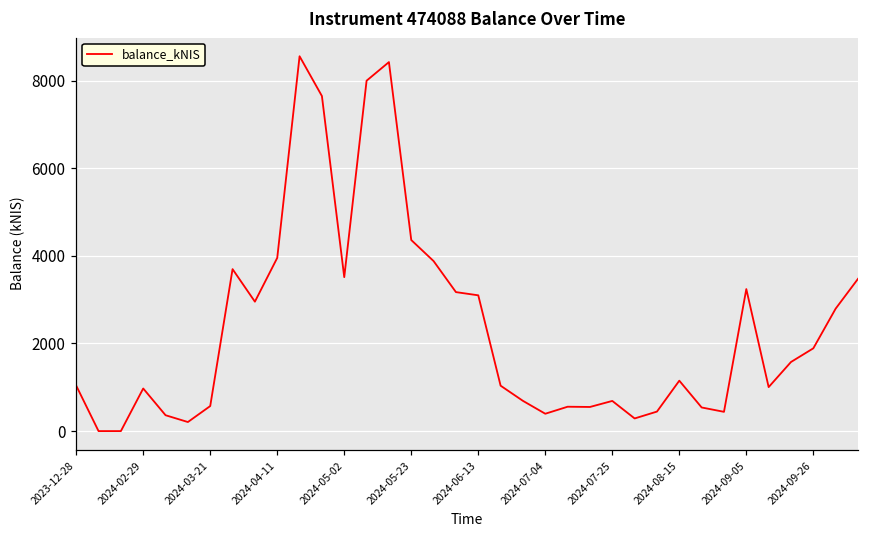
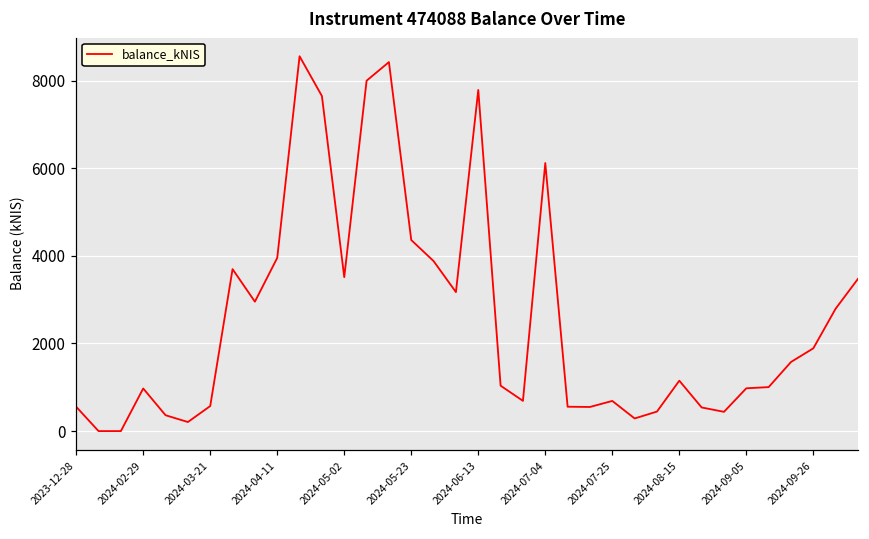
2023-12-28: 1000 -> 600
2024-06-13: 3100 -> 7800
2024-07-04: 400 -> 6100
2024-09-05: 3200 -> 1000
